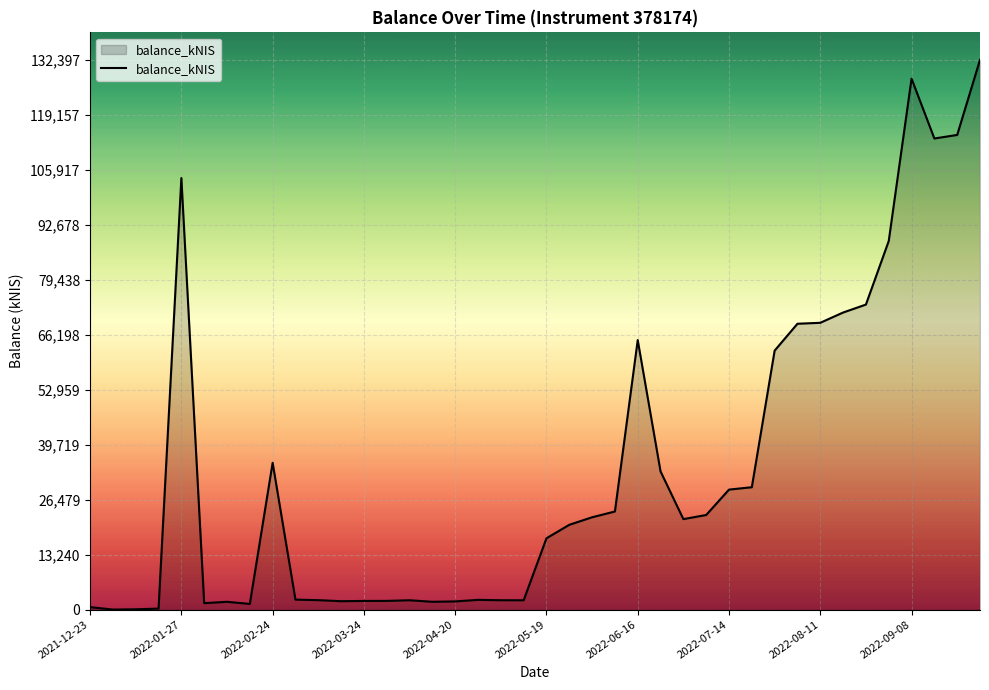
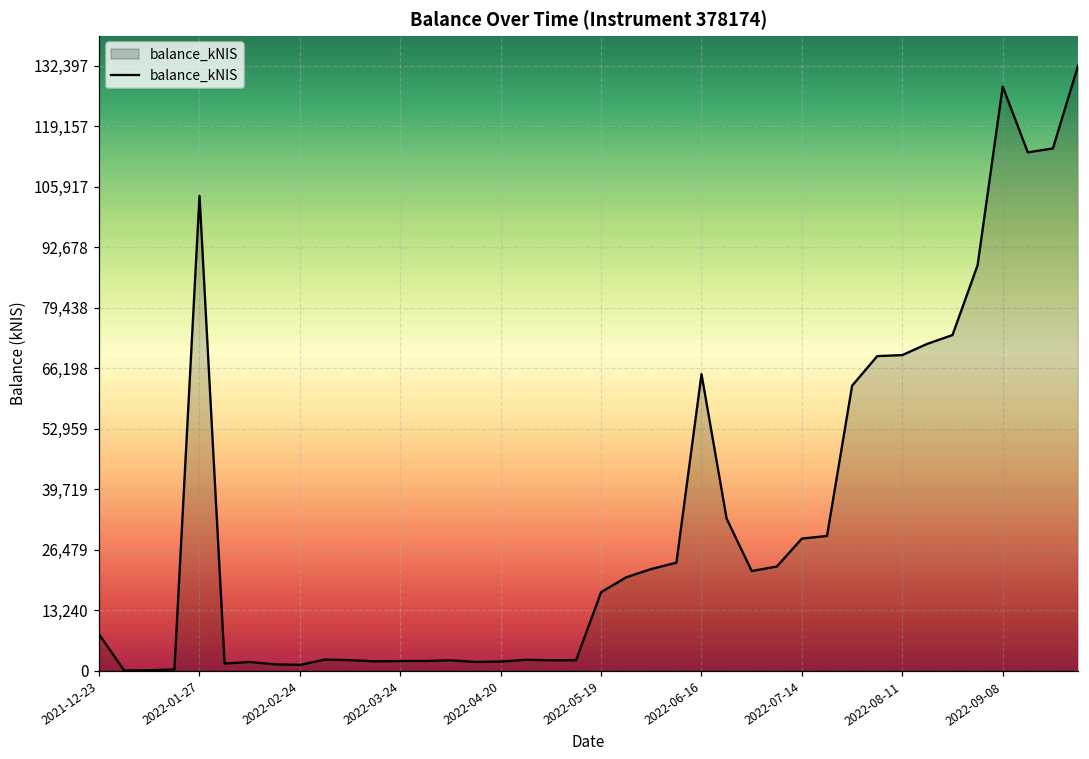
2021-12-23: 1,000 -> 8,000
2022-02-24: 35,000 -> 1,000
